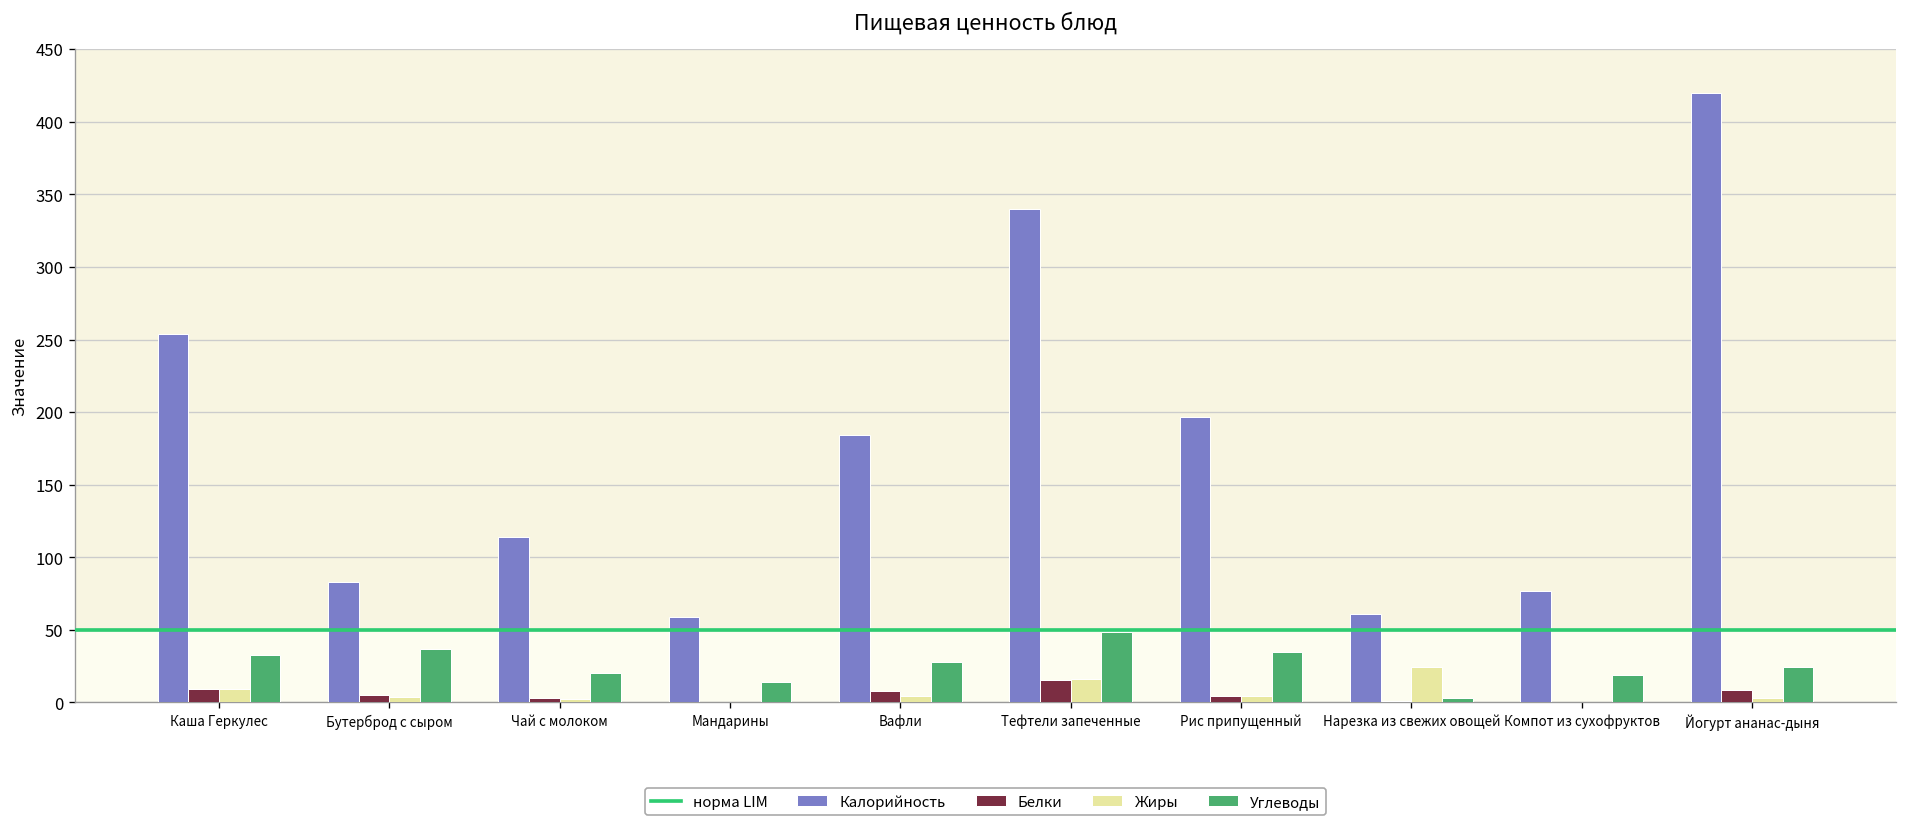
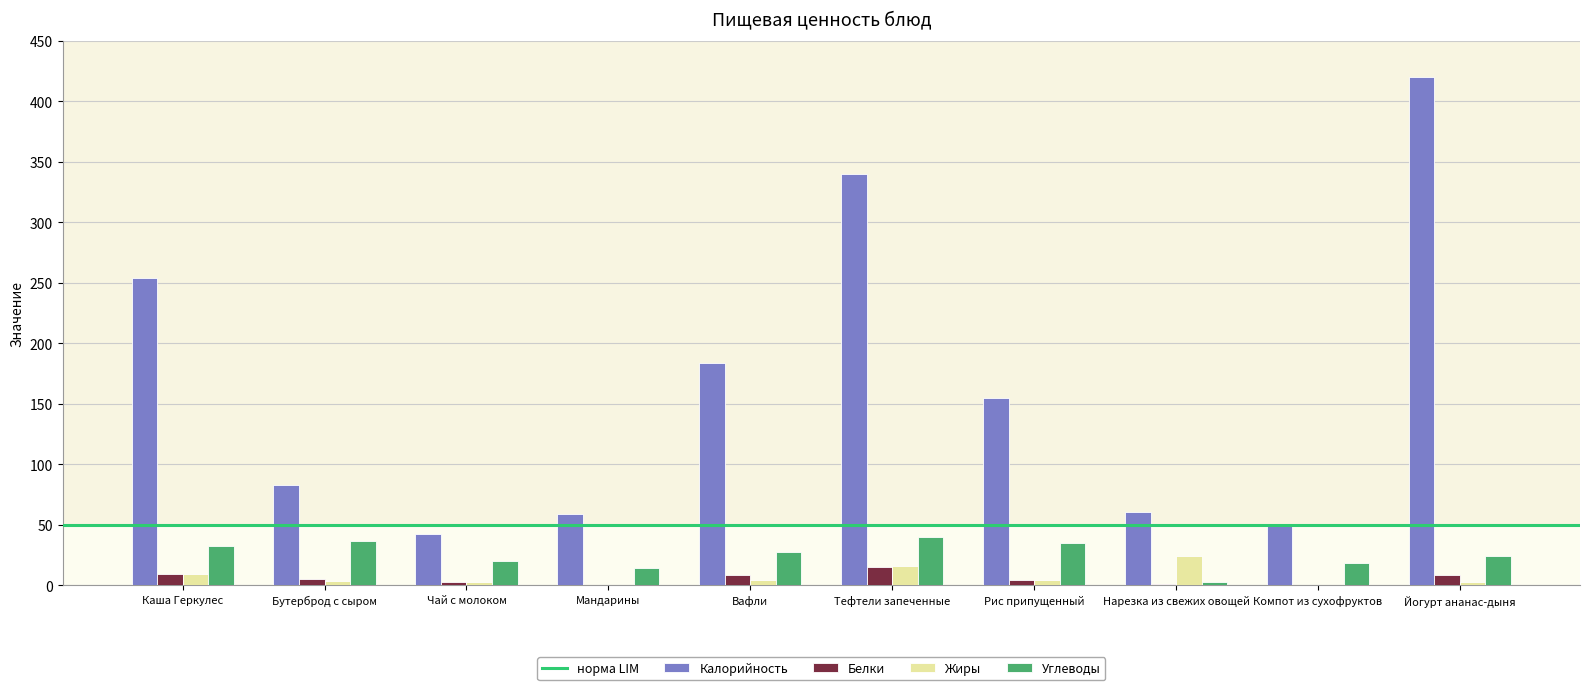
Калорийность, Чай с молоком: 114 -> 43
Углеводы, Тефтели запеченные: 49 -> 40
Калорийность, Рис припущенный: 197 -> 155
Калорийность, Компот из сухофруктов: 77 -> 50
